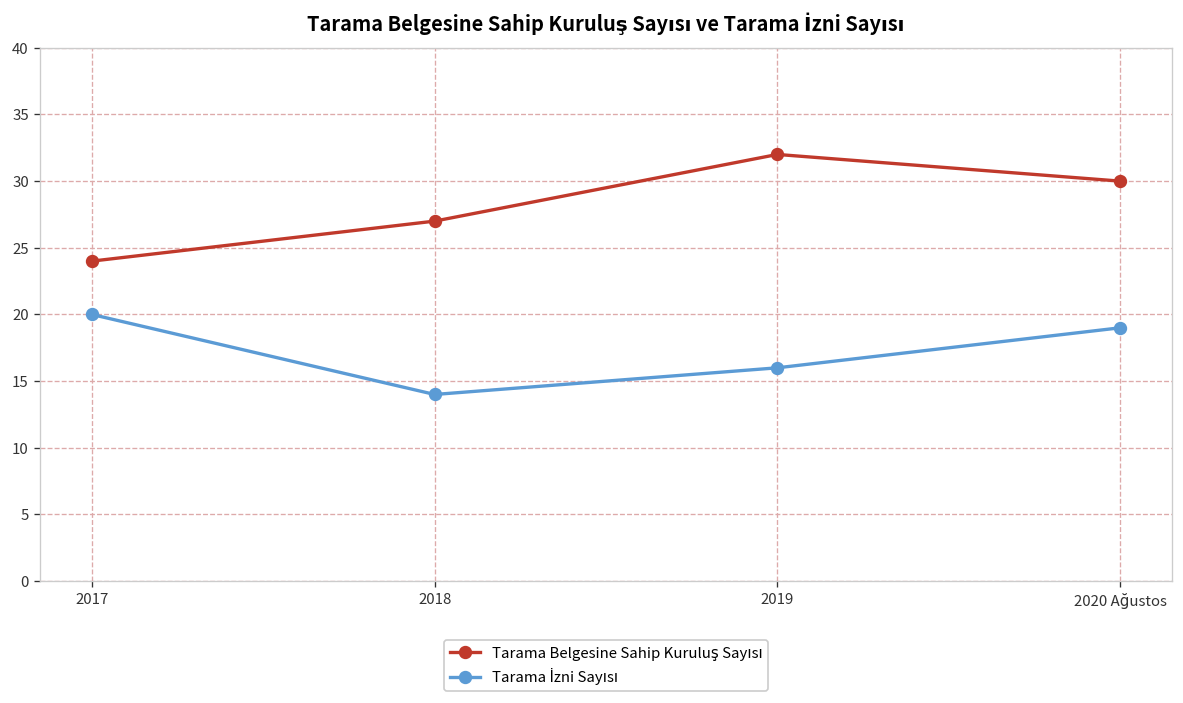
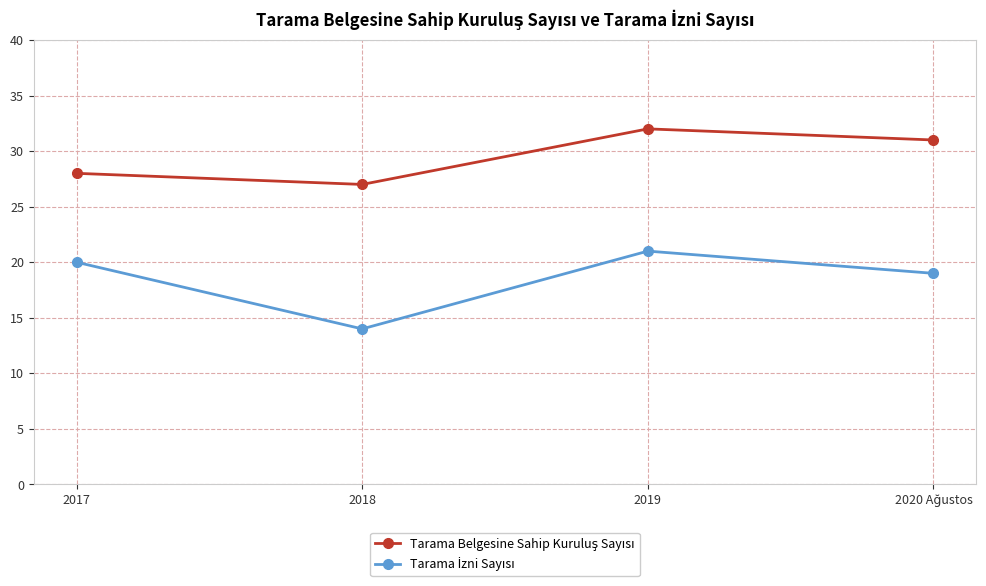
Tarama Belgesine Sahip Kuruluş Sayısı, 2017: 24 -> 28
Tarama İzni Sayısı, 2019: 16 -> 21
Tarama Belgesine Sahip Kuruluş Sayısı, 2020 Ağustos: 30 -> 31
